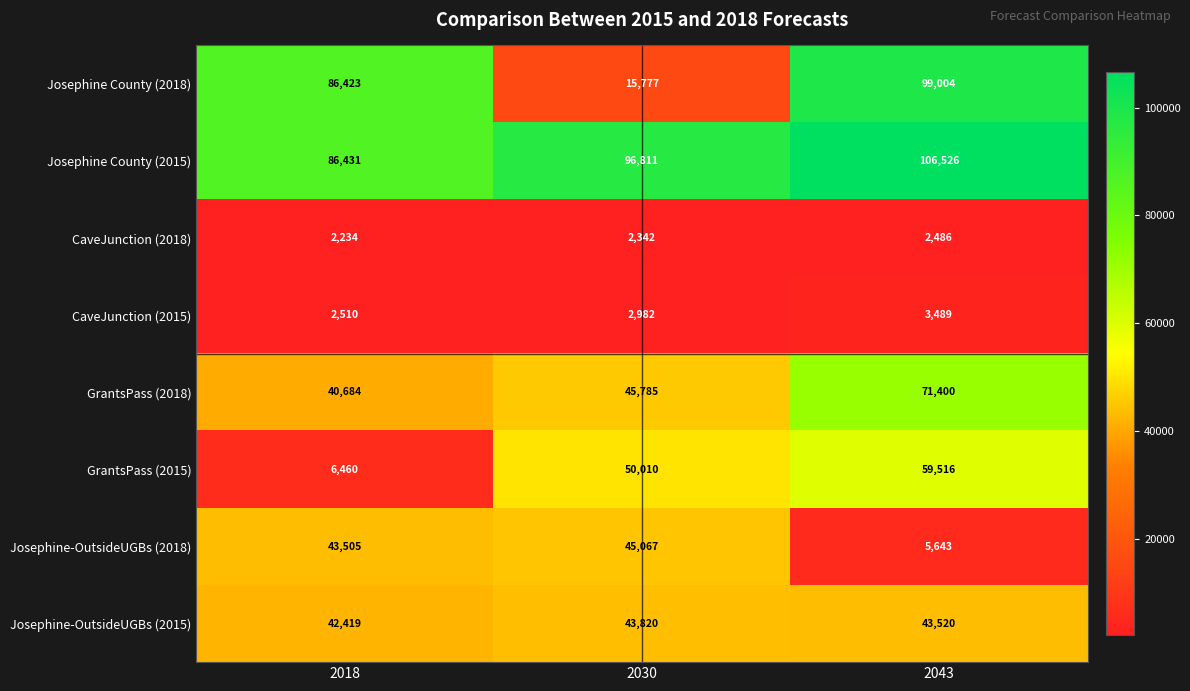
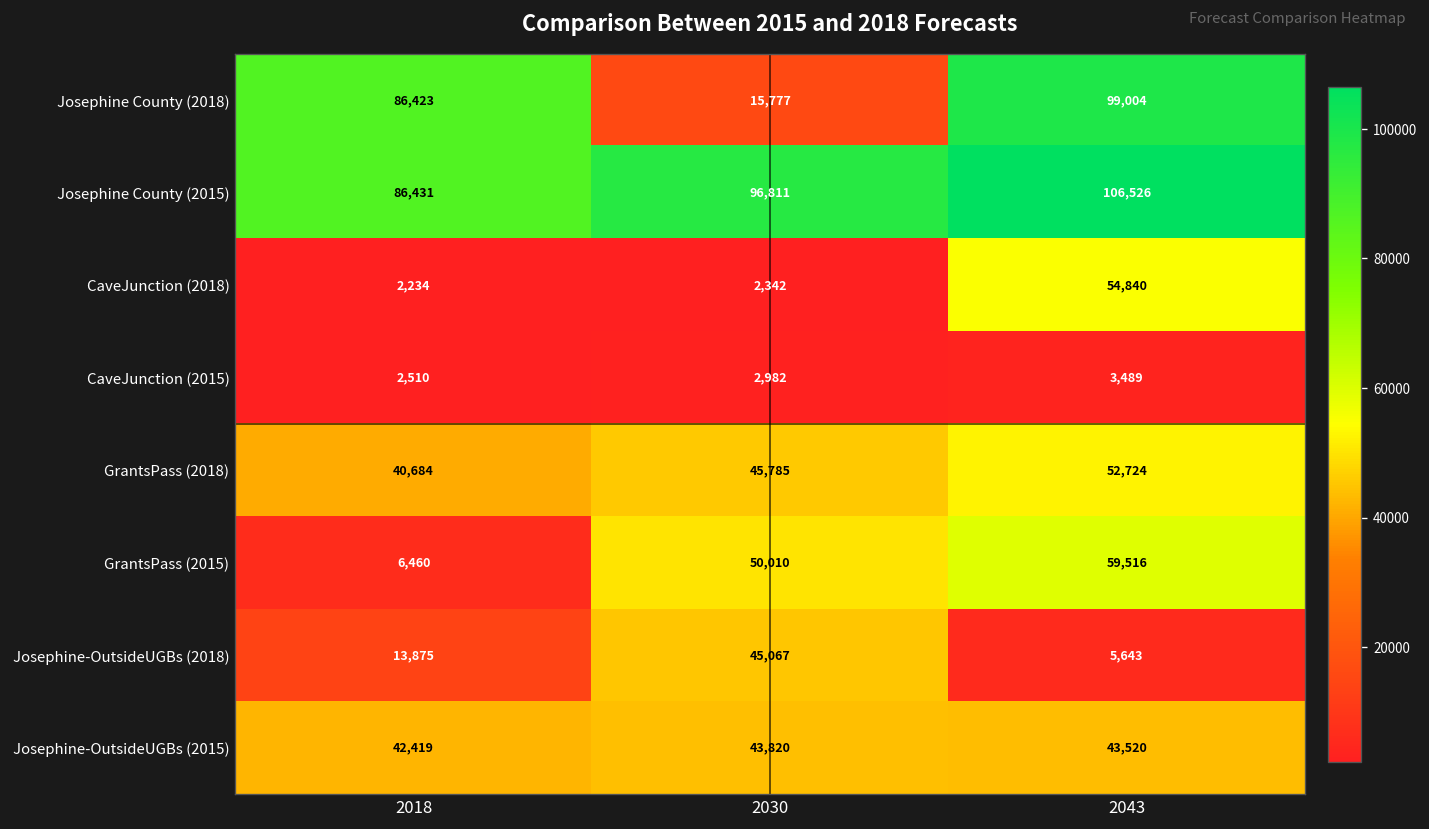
CaveJunction (2018), 2043: 2,486 -> 54,840
GrantsPass (2018), 2043: 71,400 -> 52,724
Josephine-OutsideUGBs (2018), 2018: 43,505 -> 13,875
